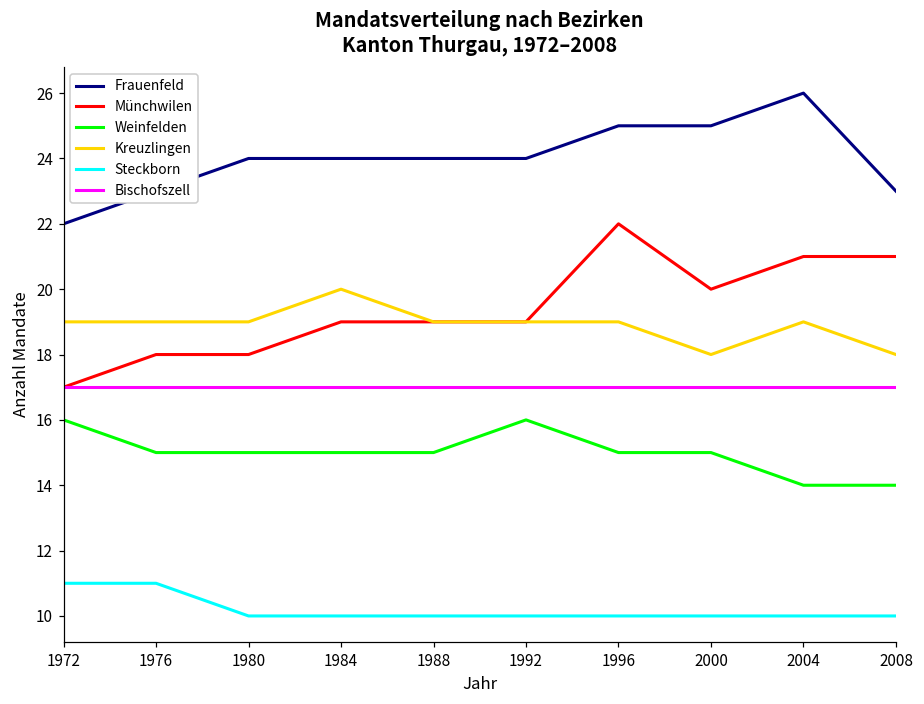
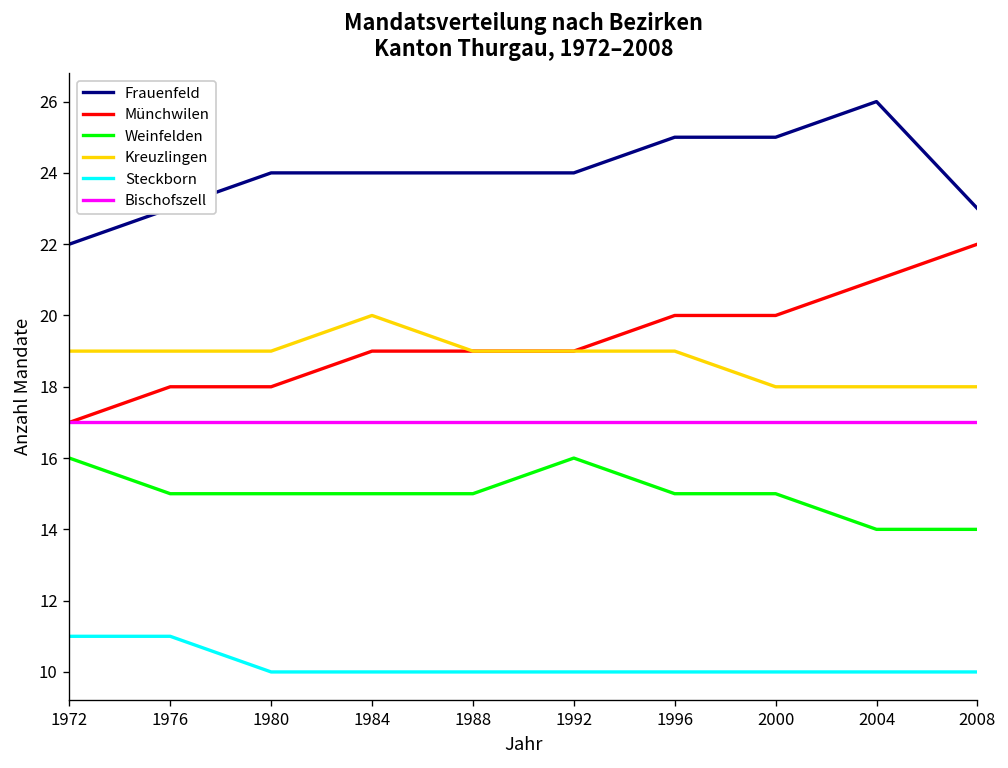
Münchwilen, 1996: 22 -> 20
Kreuzlingen, 2004: 19 -> 18
Münchwilen, 2008: 21 -> 22
